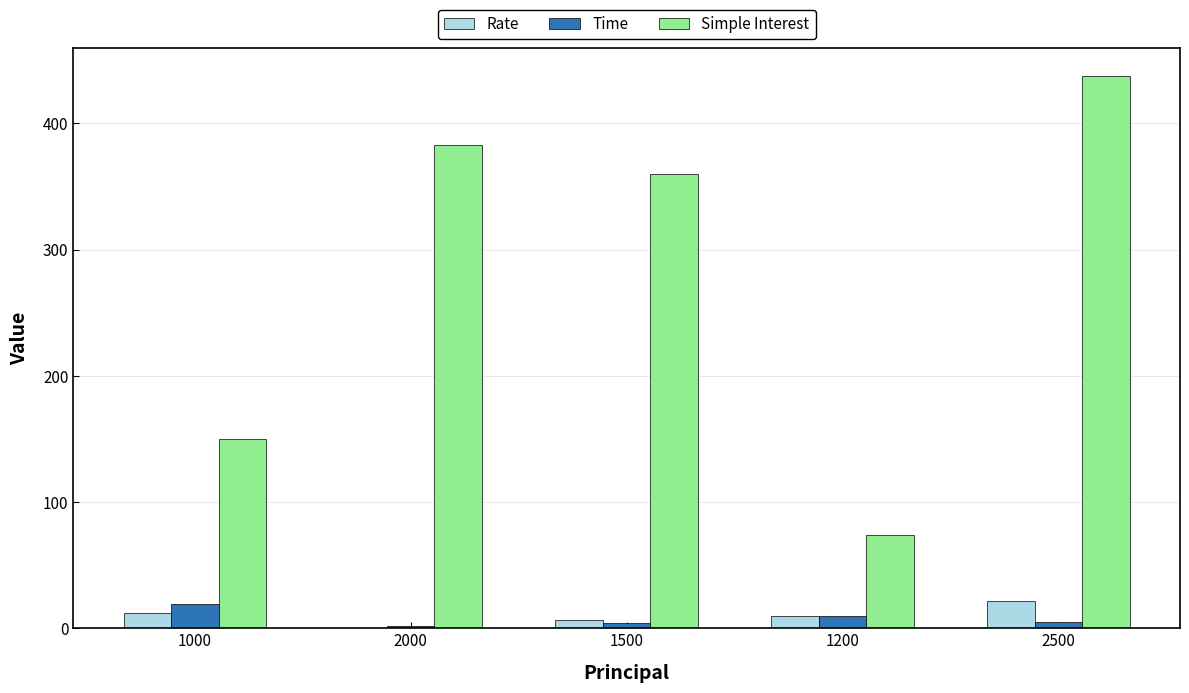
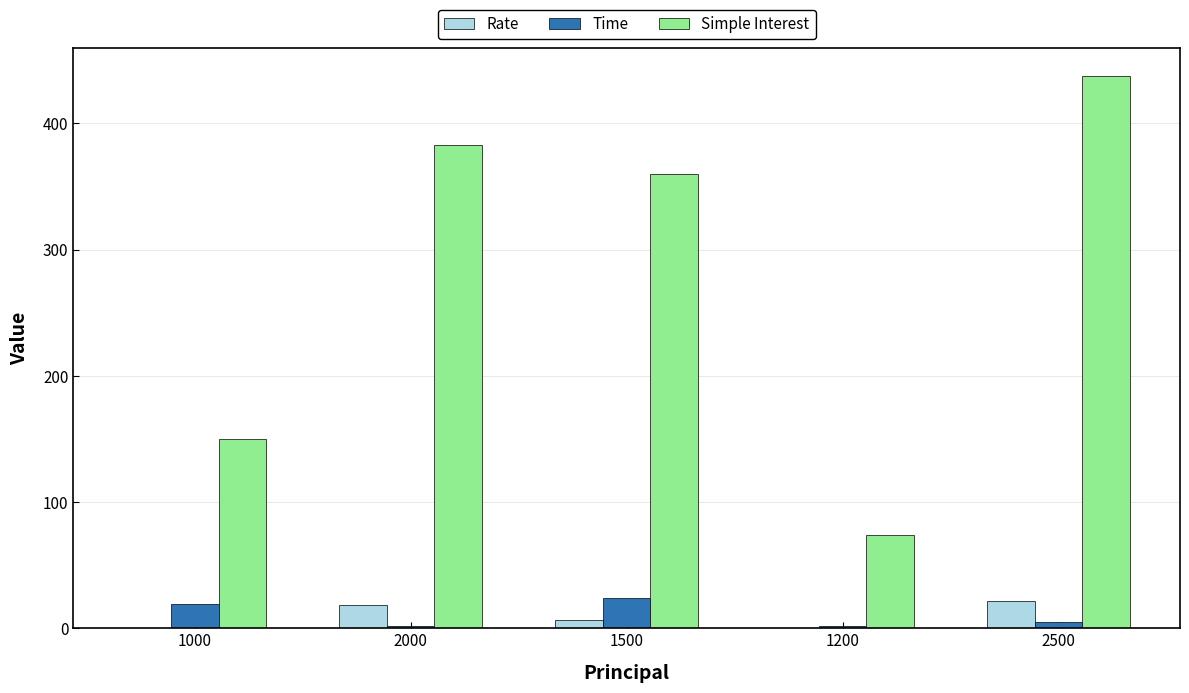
Rate, 1000: 12 -> 0
Rate, 2000: 0 -> 19
Time, 1500: 4 -> 24
Rate, 1200: 10 -> 0
Time, 1200: 9 -> 2
